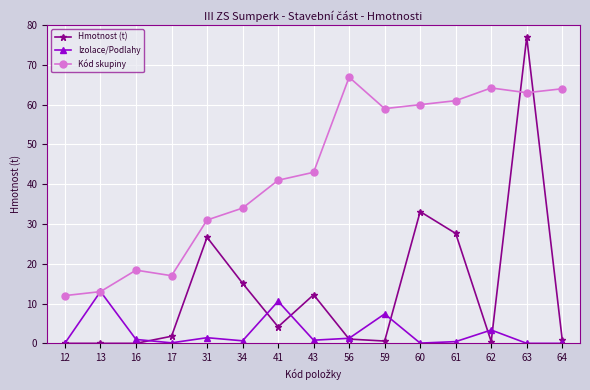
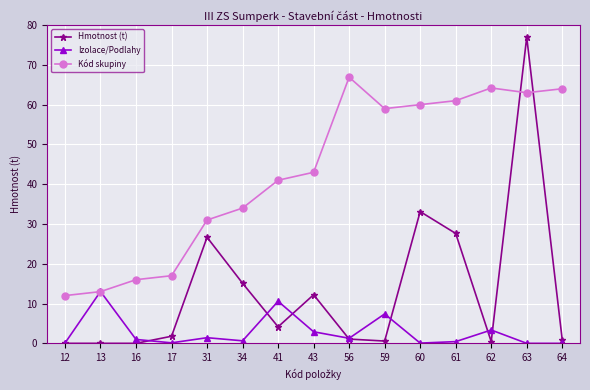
Kód skupiny, 16: 18 -> 16
Izolace/Podlahy, 43: 1 -> 3
